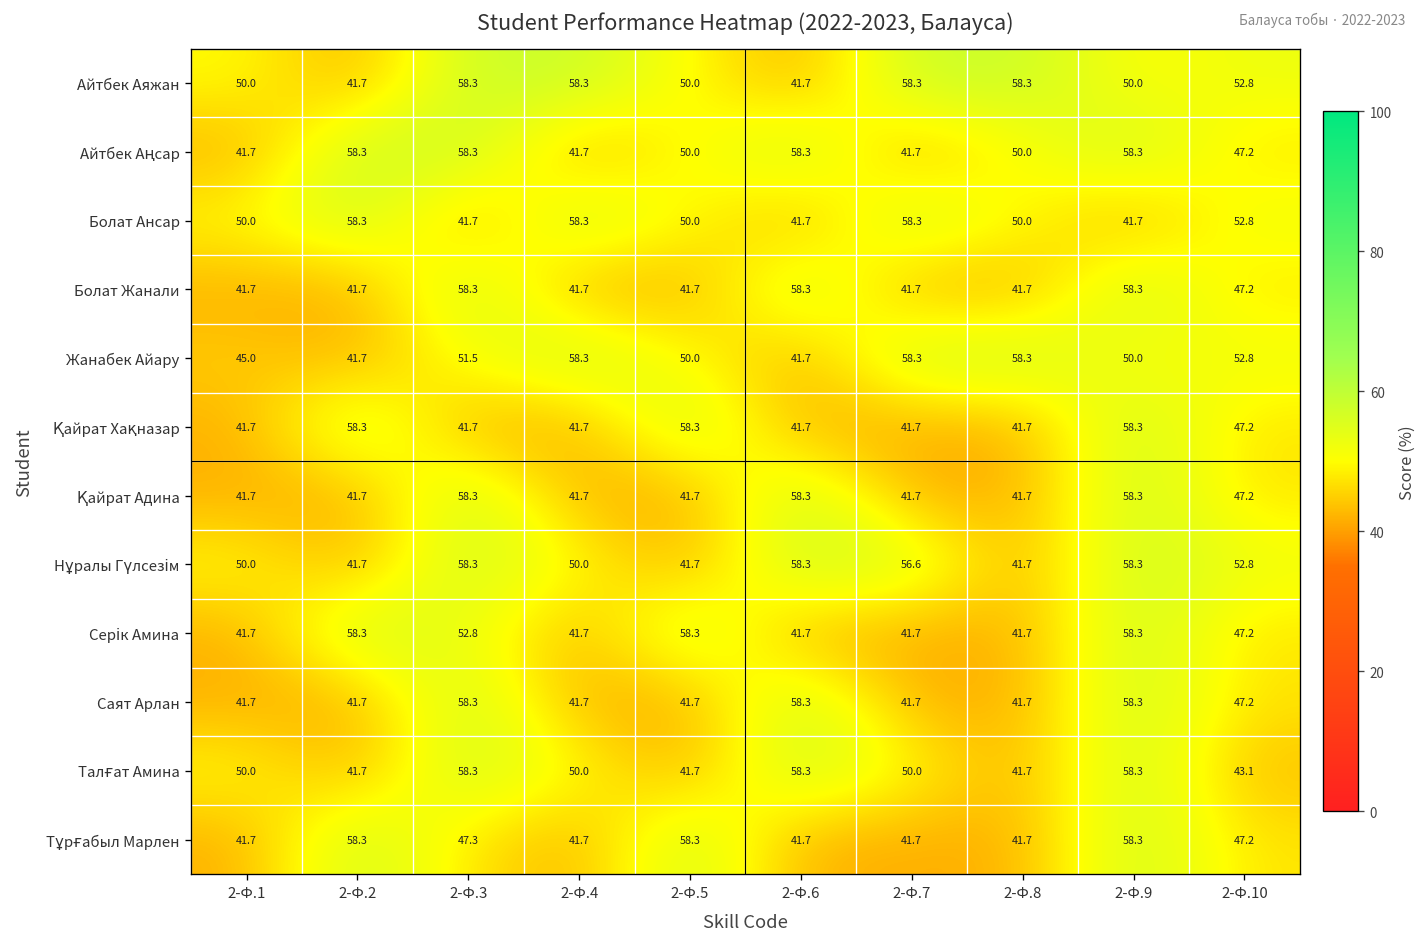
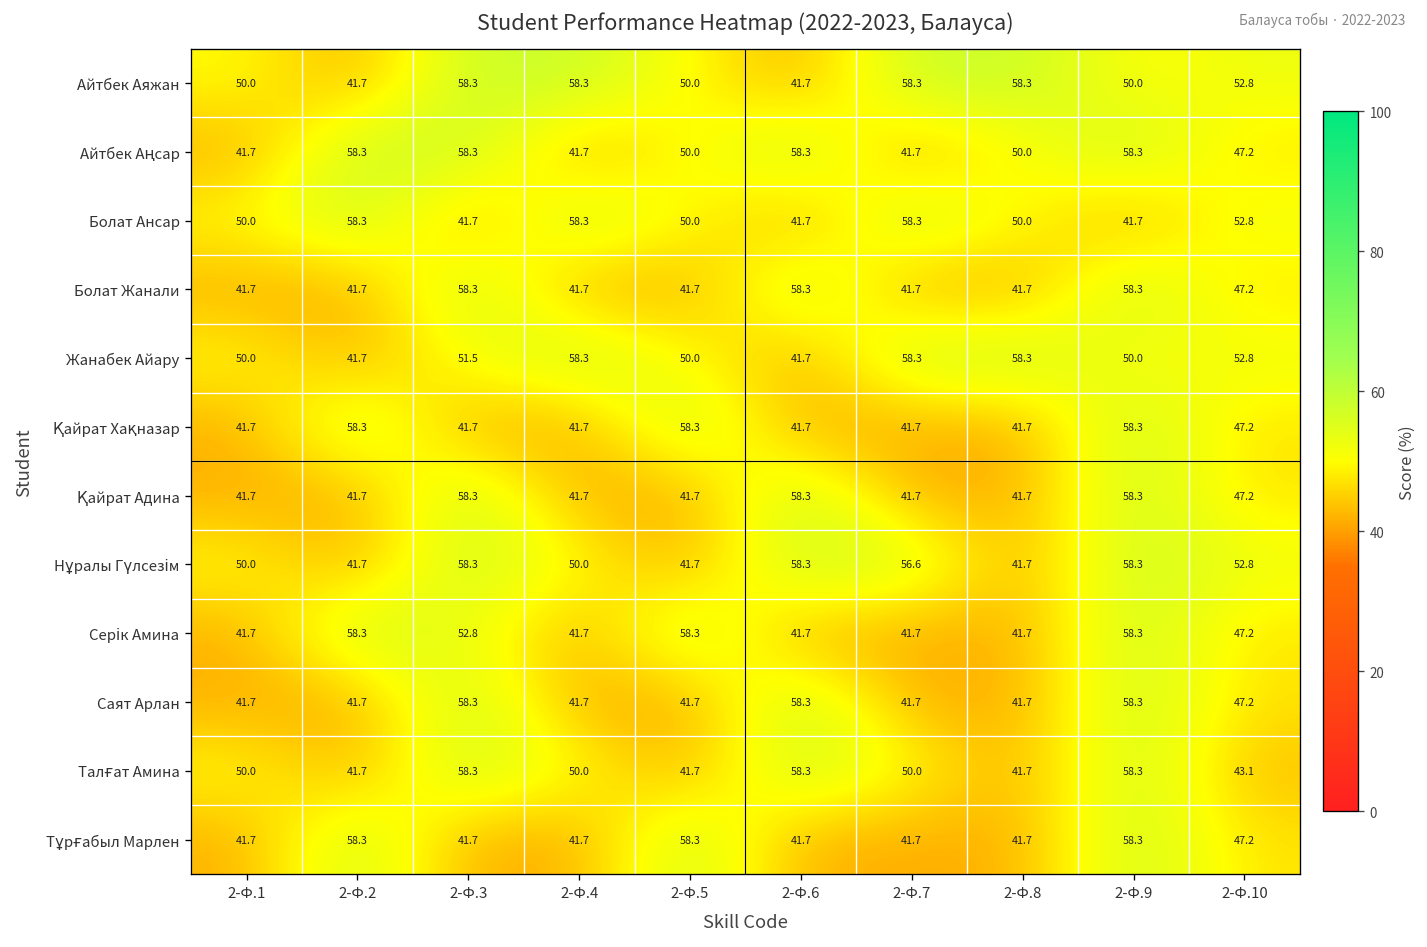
Жанабек Айару, 2-Ф.1: 45.0 -> 50.0
Тұрғабыл Марлен, 2-Ф.3: 47.3 -> 41.7
